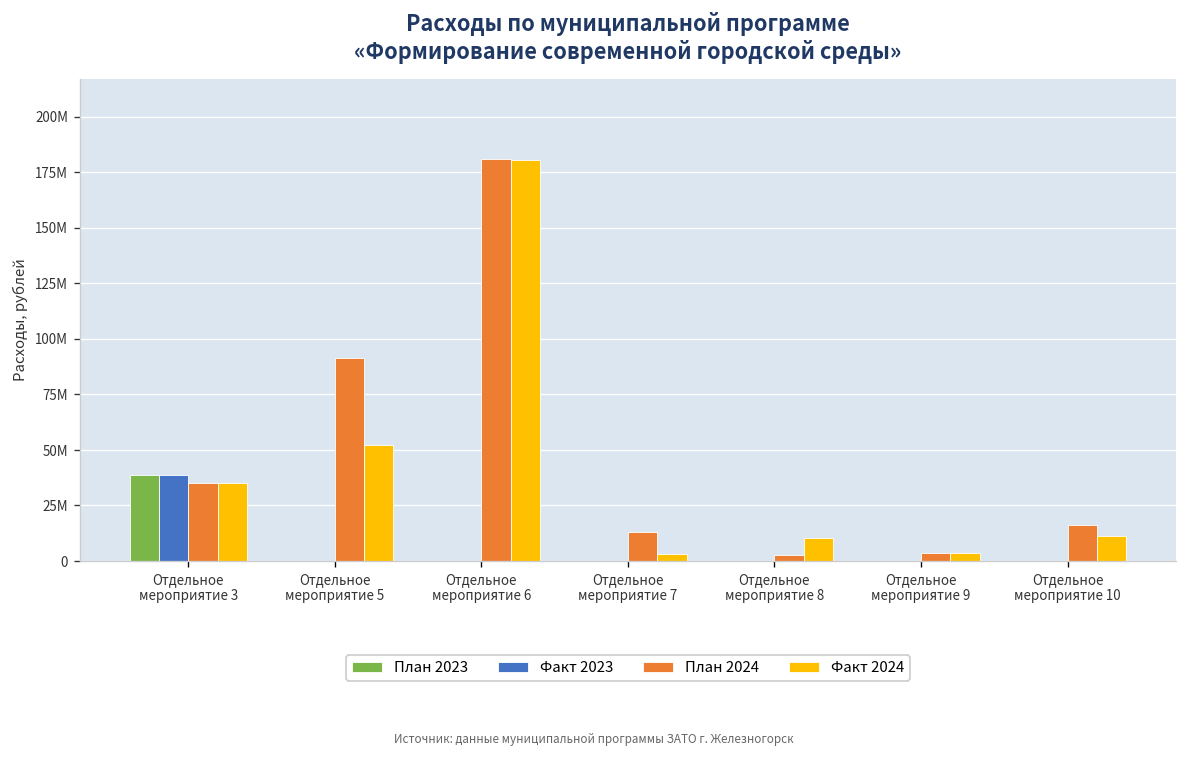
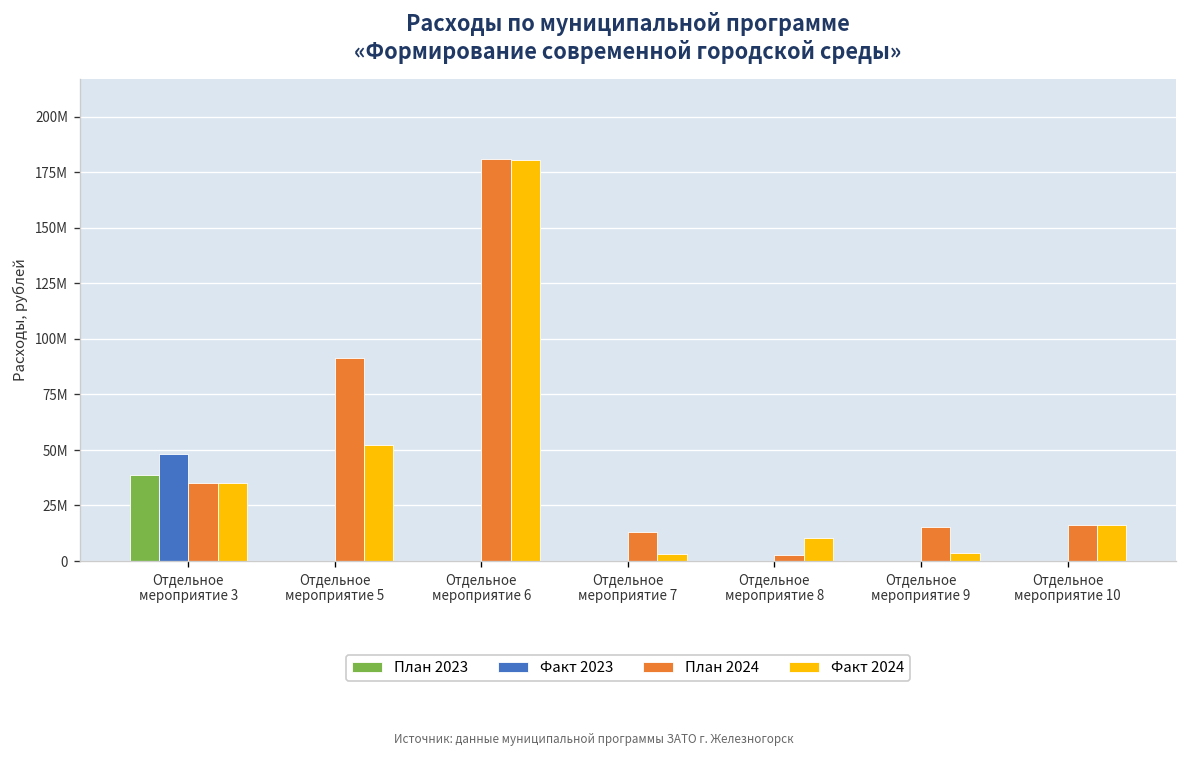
Факт 2023, Отдельное мероприятие 3: 38000000 -> 48000000
План 2024, Отдельное мероприятие 9: 3000000 -> 15000000
Факт 2024, Отдельное мероприятие 10: 11000000 -> 16000000
